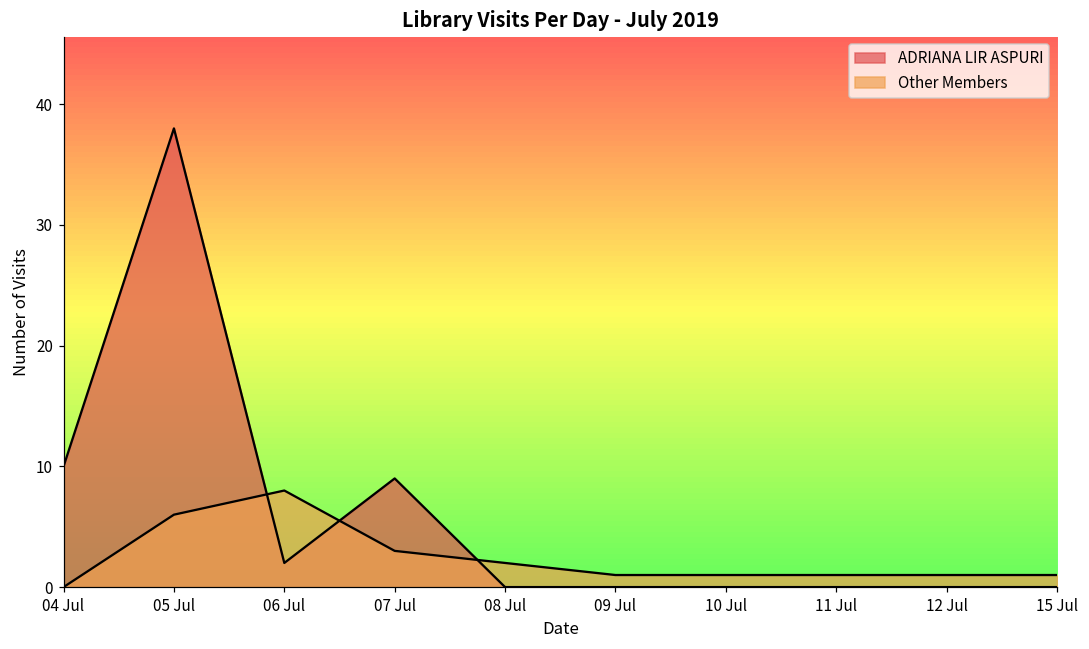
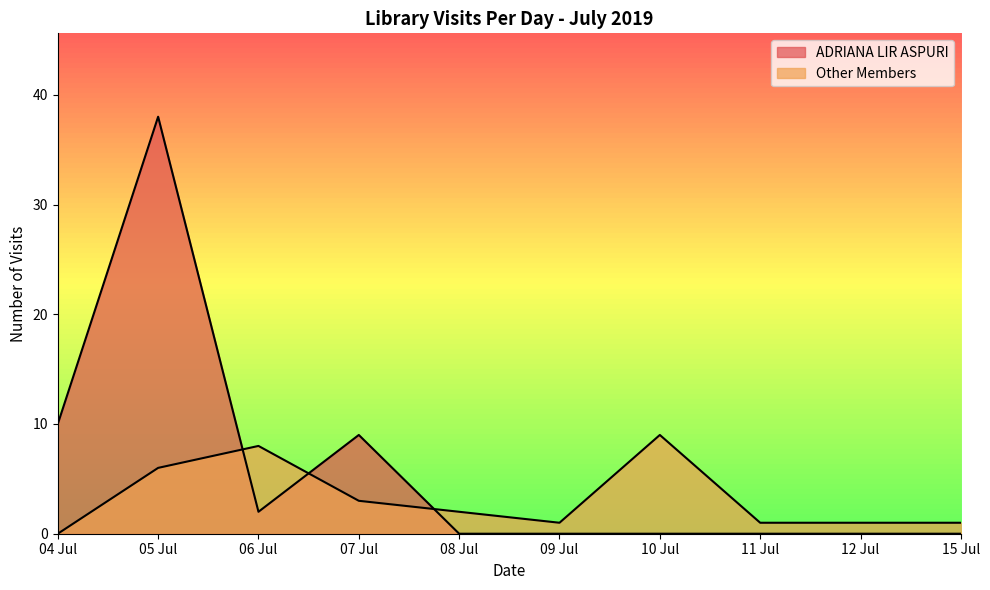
Other Members, 10 Jul: 1 -> 9
